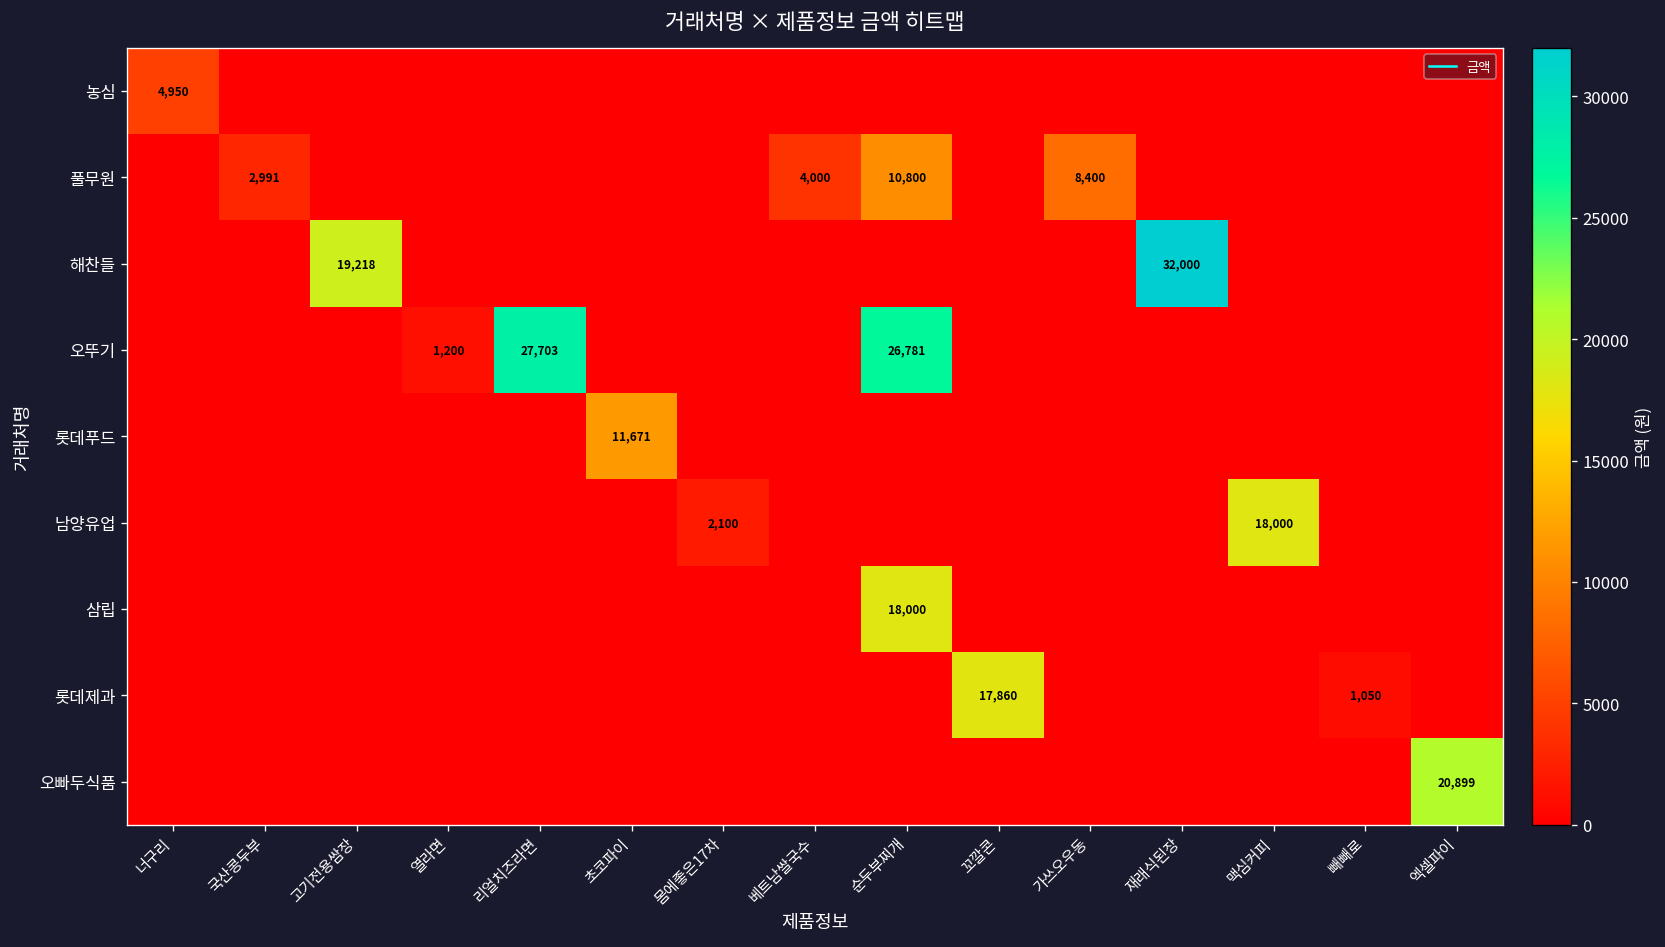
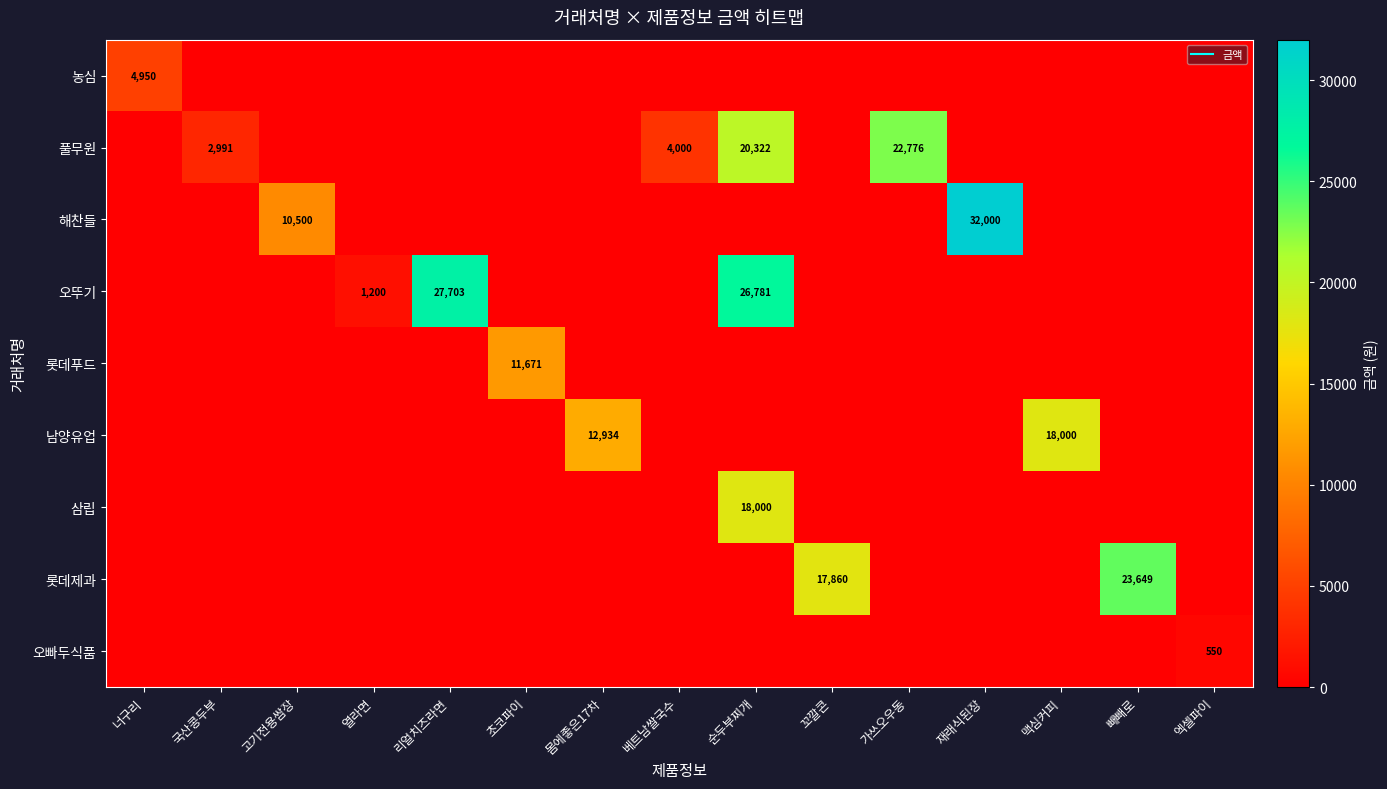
풀무원, 순두부찌개: 10,800 -> 20,322
풀무원, 가쓰오우동: 8,400 -> 22,776
해찬들, 고기전용쌈장: 19,218 -> 10,500
남양유업, 몸에좋은17차: 2,100 -> 12,934
롯데제과, 빼빼로: 1,050 -> 23,649
오빠두식품, 엑셀파이: 20,899 -> 550
